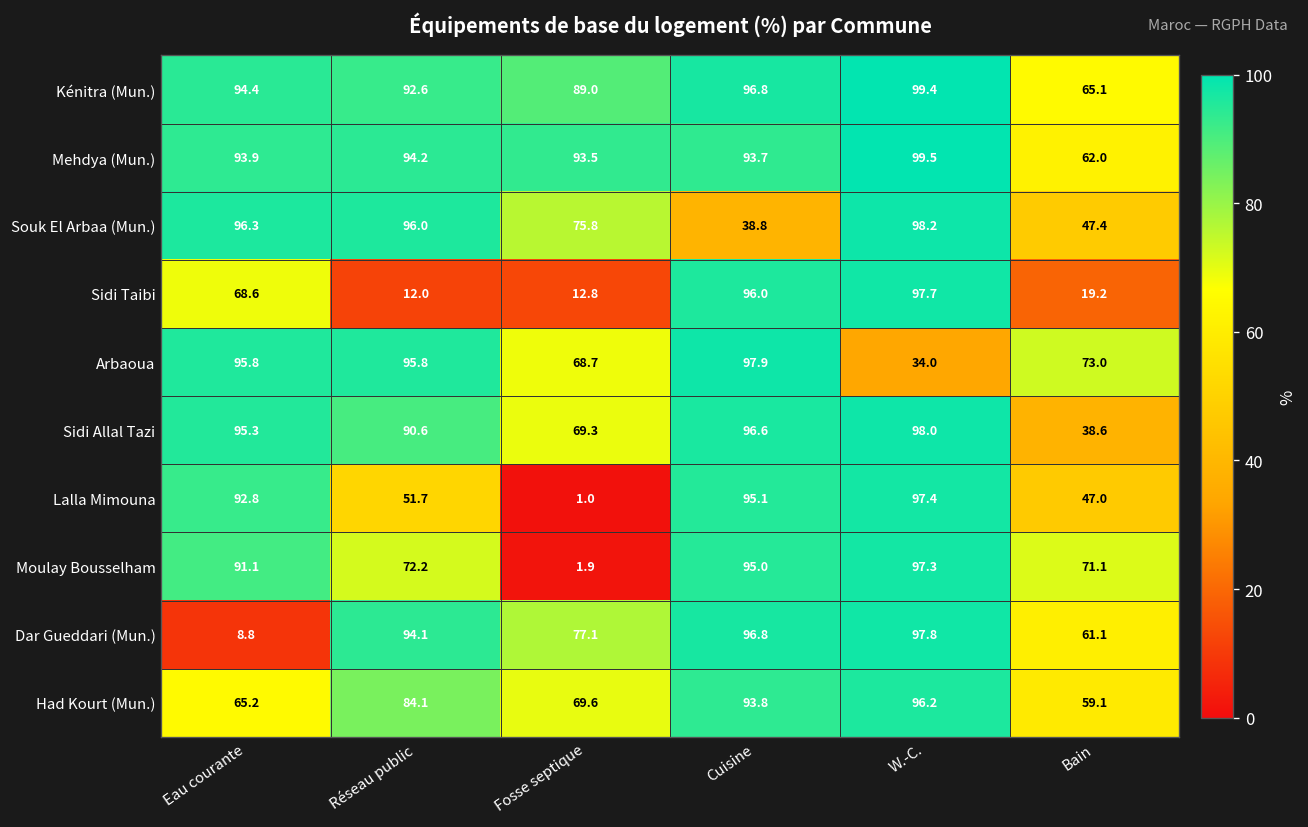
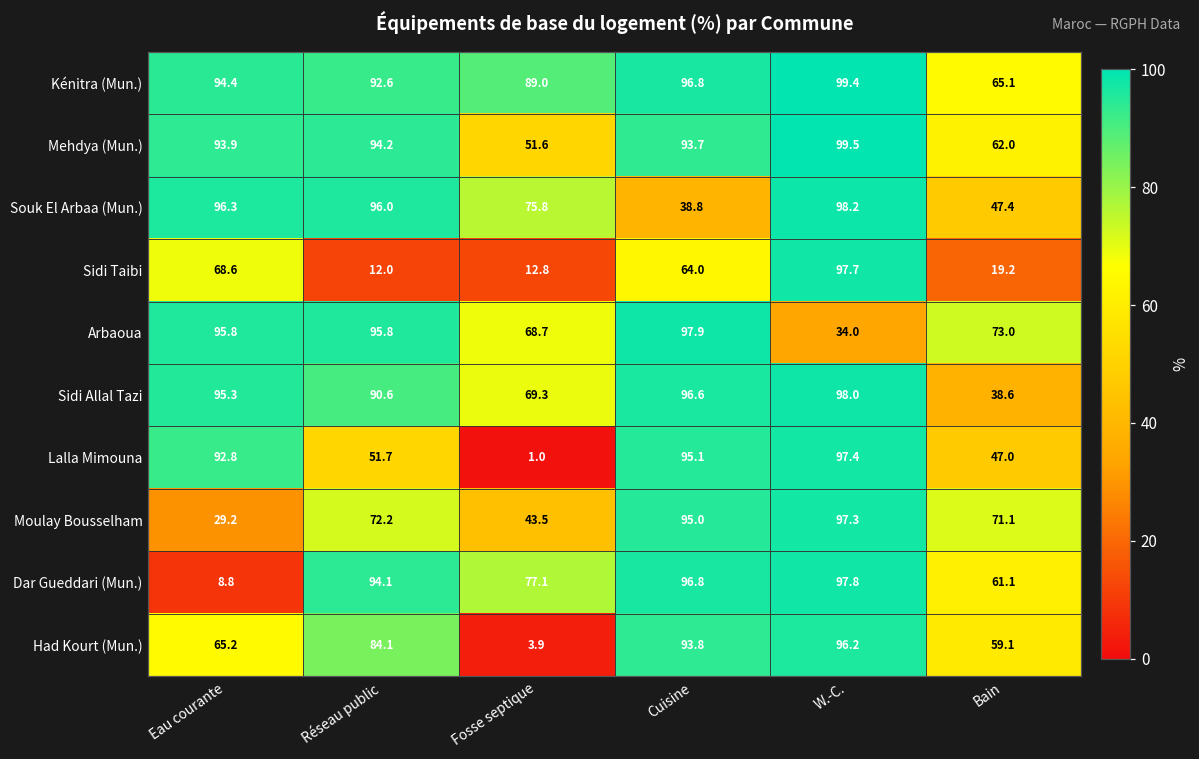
Mehdya (Mun.), Fosse septique: 93.5 -> 51.6
Sidi Taibi, Cuisine: 96.0 -> 64.0
Moulay Bousselham, Eau courante: 91.1 -> 29.2
Moulay Bousselham, Fosse septique: 1.9 -> 43.5
Had Kourt (Mun.), Fosse septique: 69.6 -> 3.9
